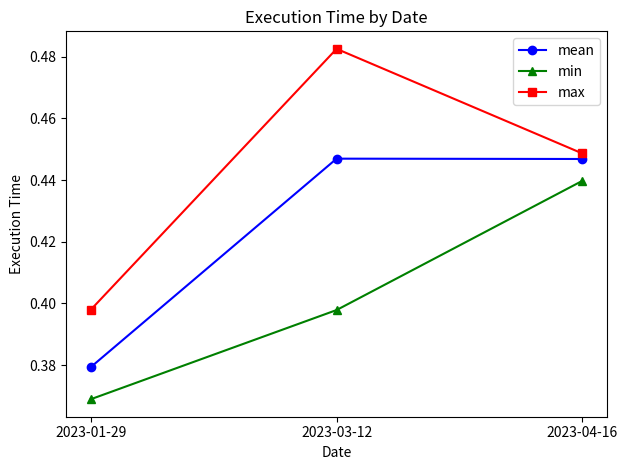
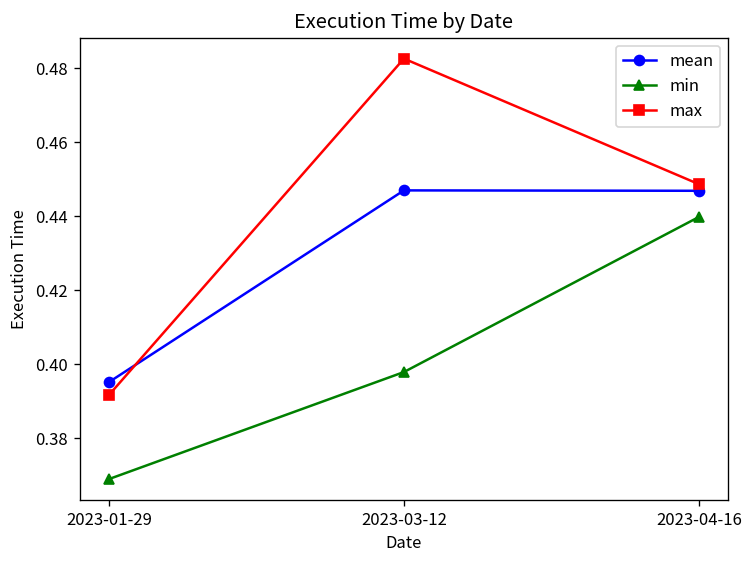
mean, 2023-01-29: 0.379 -> 0.395
max, 2023-01-29: 0.398 -> 0.392
